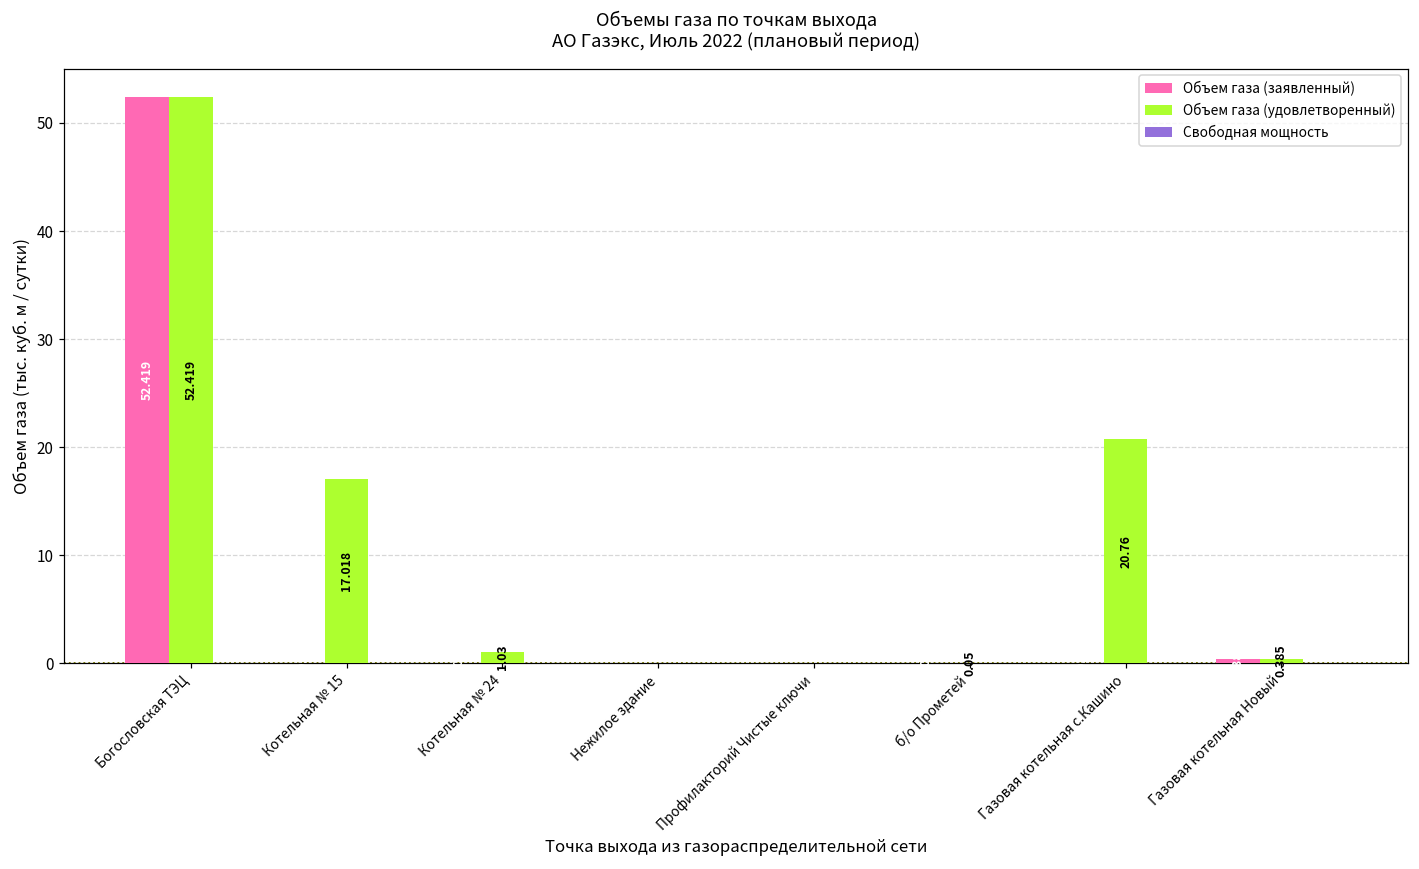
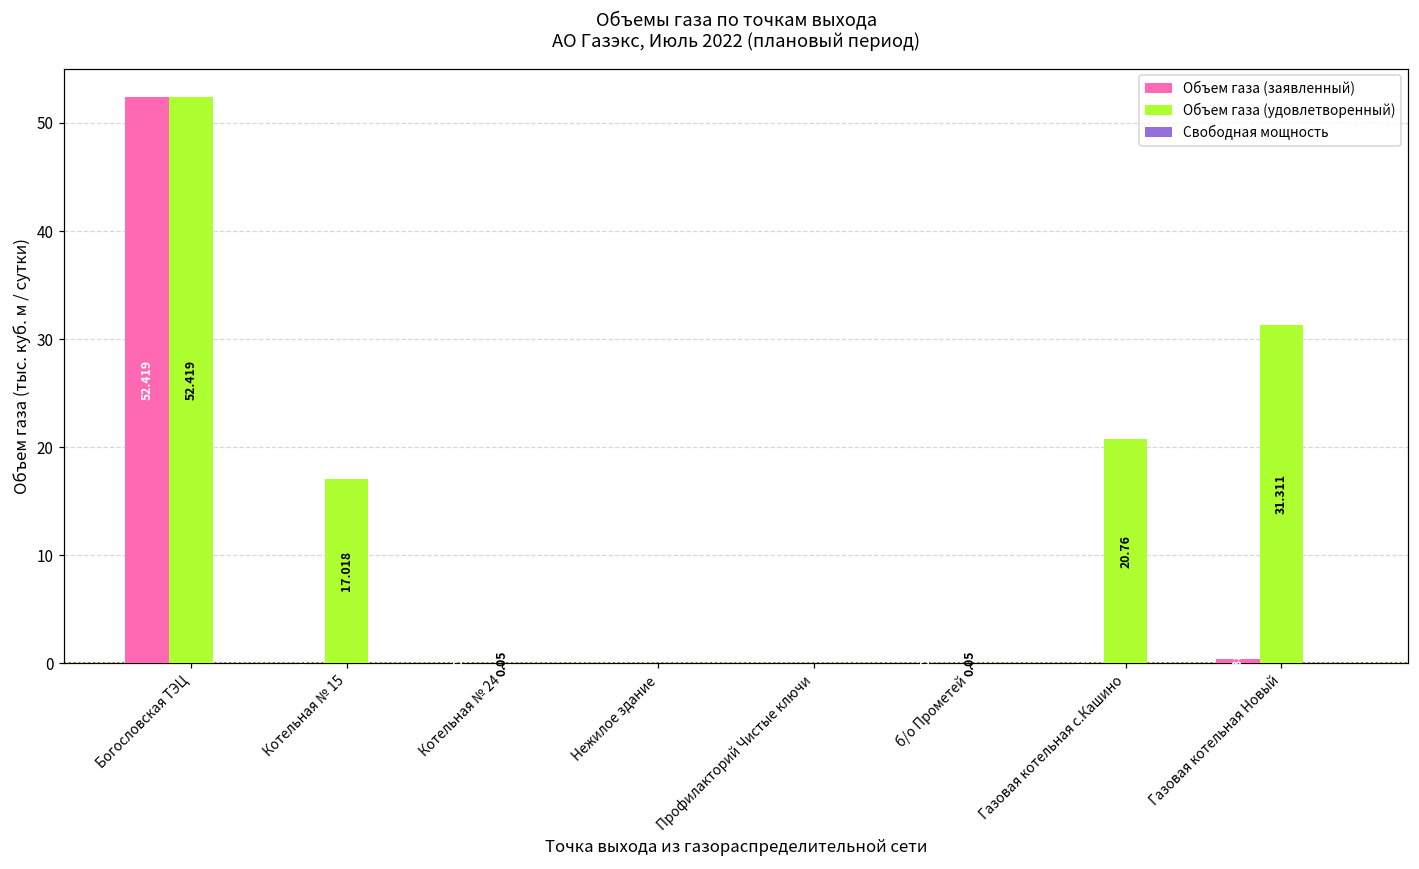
Объем газа (удовлетворенный), Котельная № 24: 1.03 -> 0.05
Объем газа (удовлетворенный), Газовая котельная Новый: 0.385 -> 31.311
